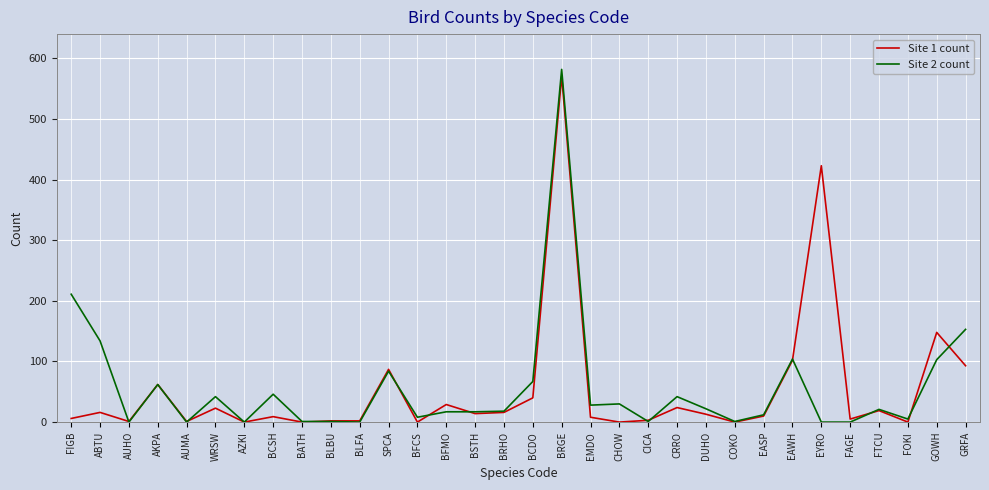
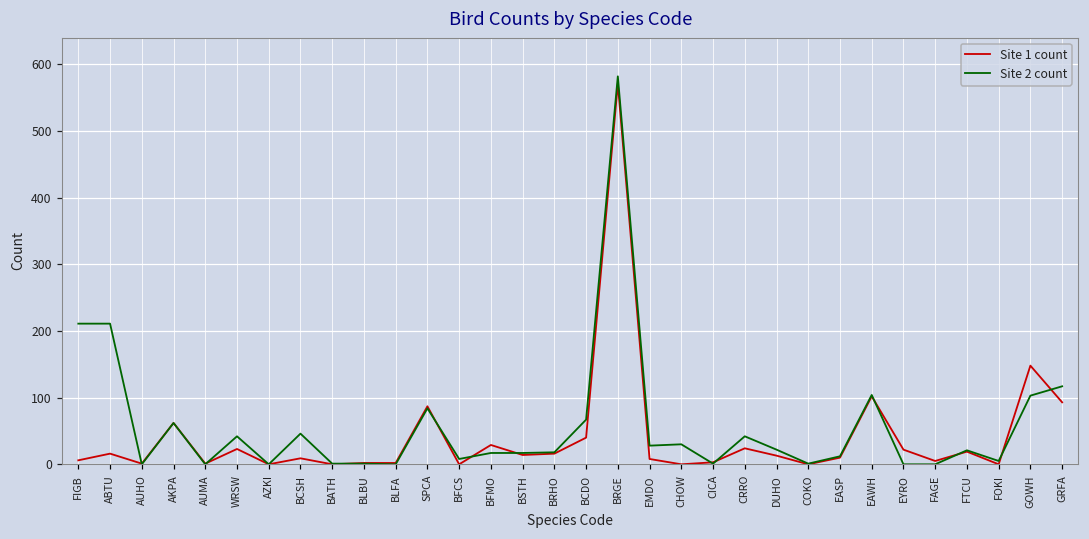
Site 2 count, ABTU: 130 -> 210
Site 1 count, EYRO: 420 -> 20
Site 2 count, GRFA: 150 -> 120
